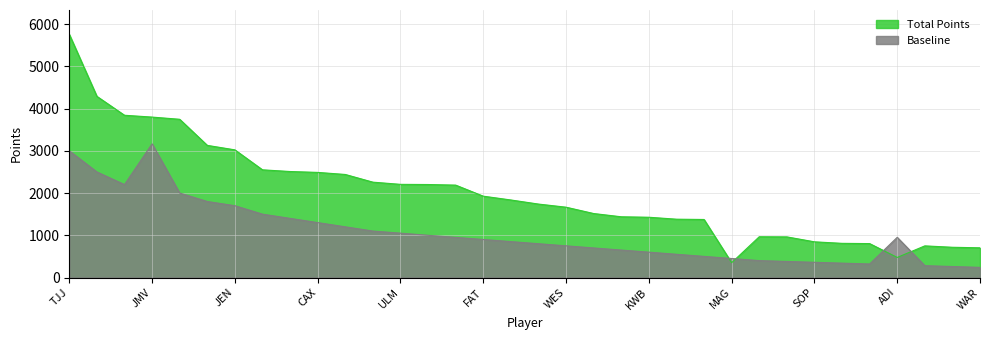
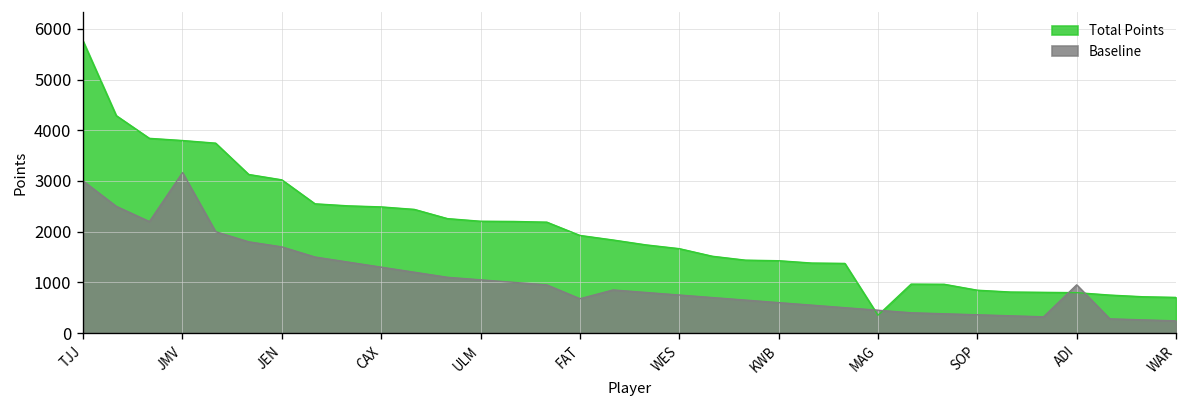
Baseline, FAT: 900 -> 700
Total Points, ADI: 500 -> 800
